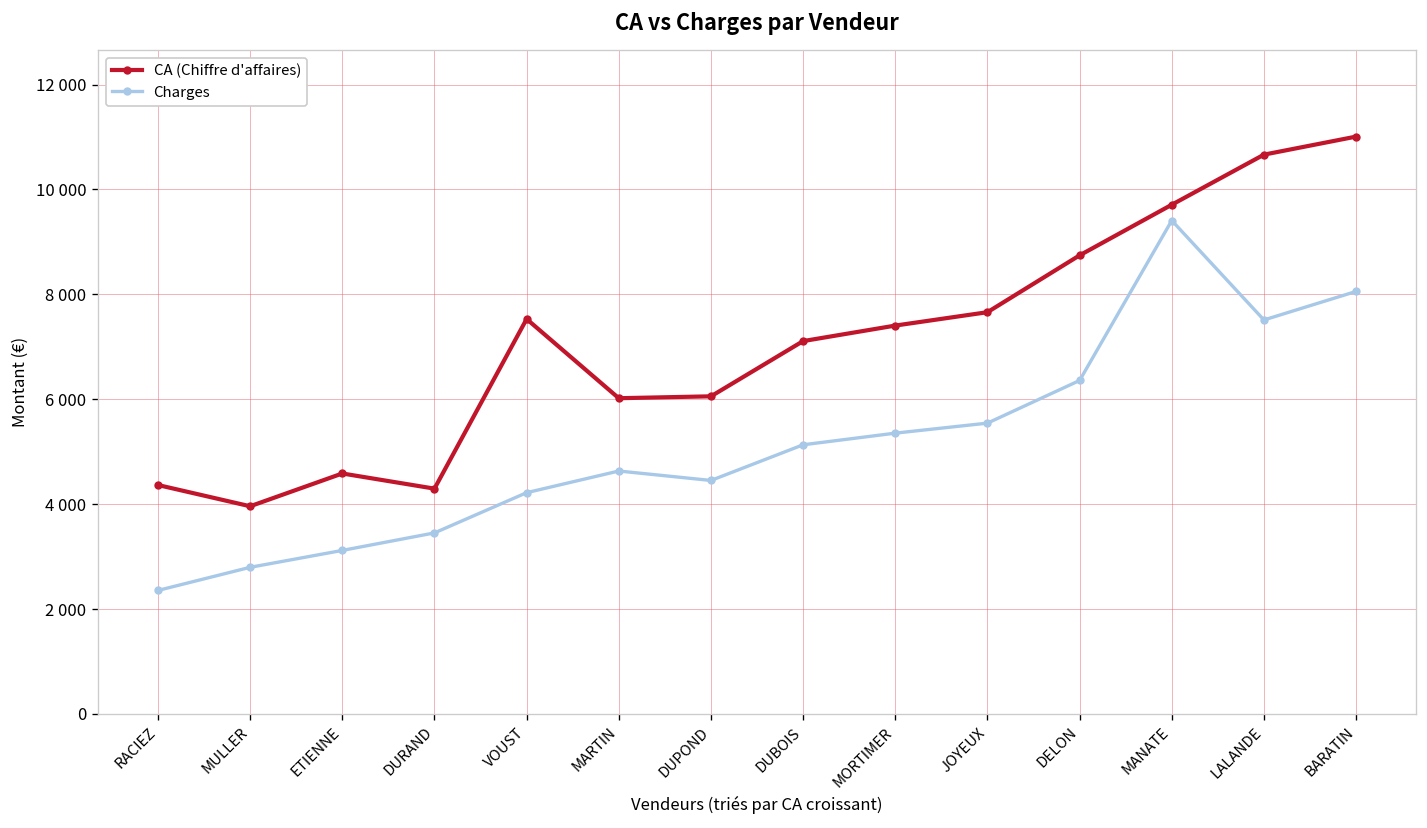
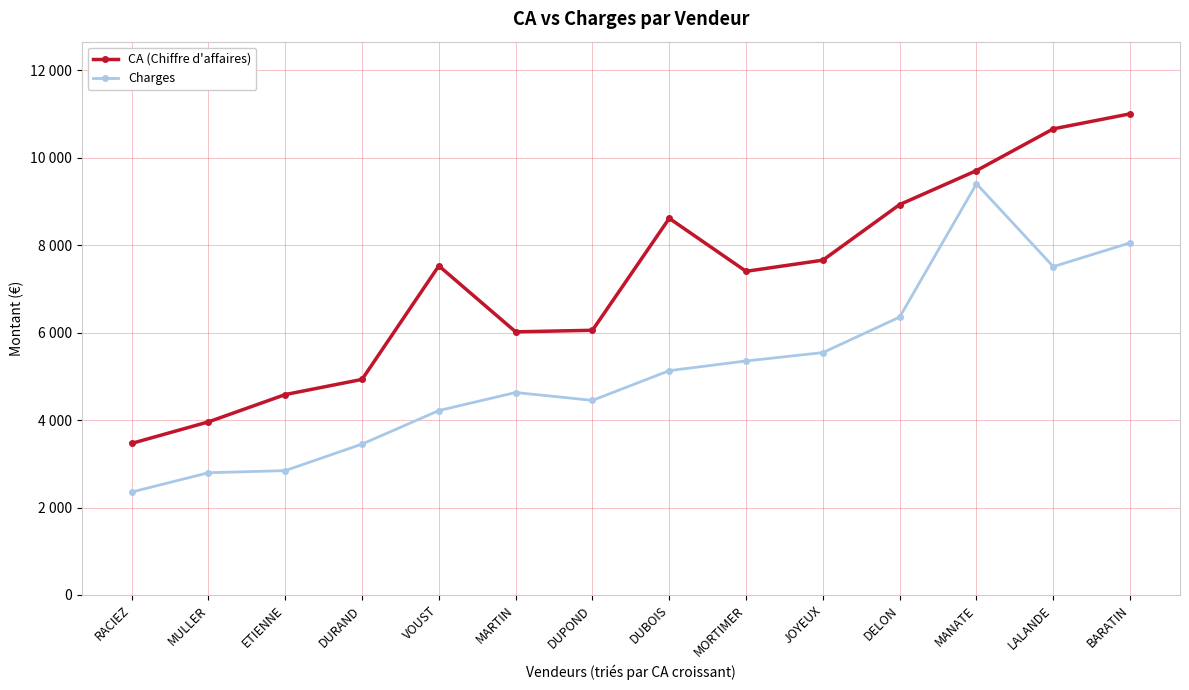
CA (Chiffre d'affaires), RACIEZ: 4400 -> 3500
Charges, ETIENNE: 3100 -> 2800
CA (Chiffre d'affaires), DURAND: 4300 -> 4900
CA (Chiffre d'affaires), DUBOIS: 7100 -> 8600
CA (Chiffre d'affaires), DELON: 8700 -> 8900
